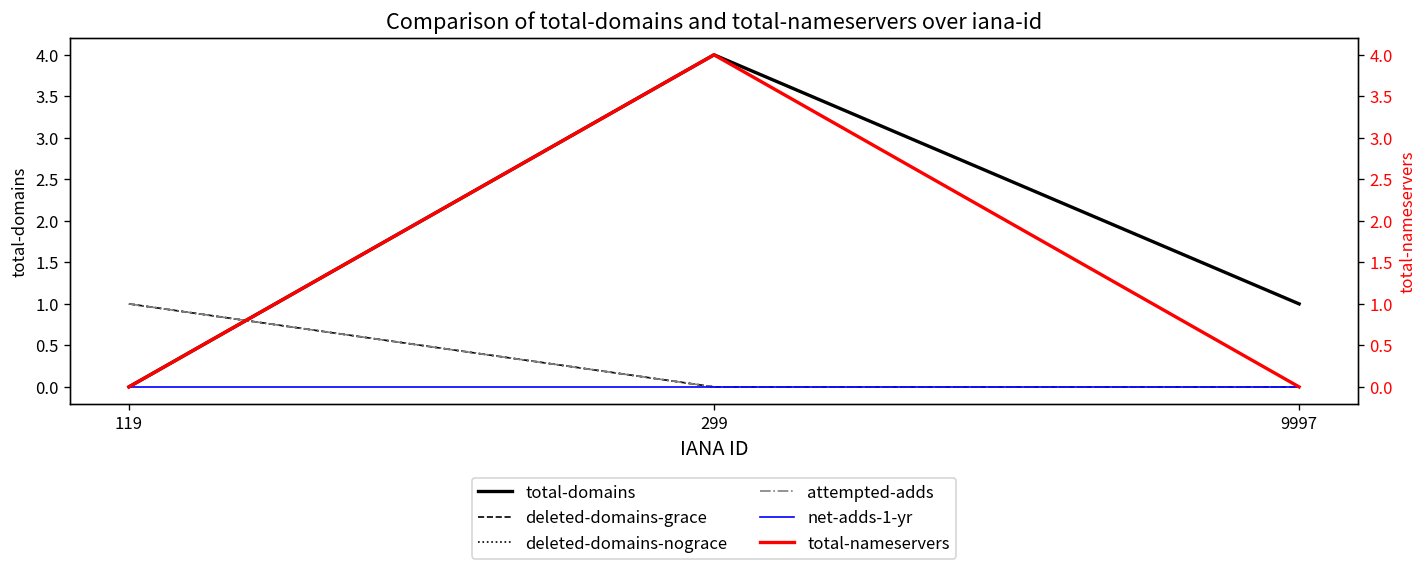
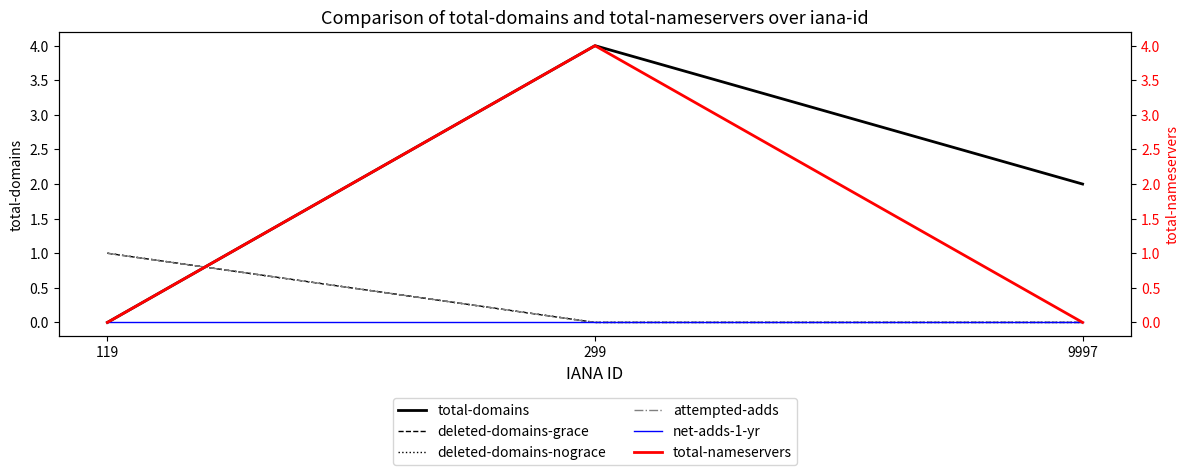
total-domains, 9997: 1 -> 2
